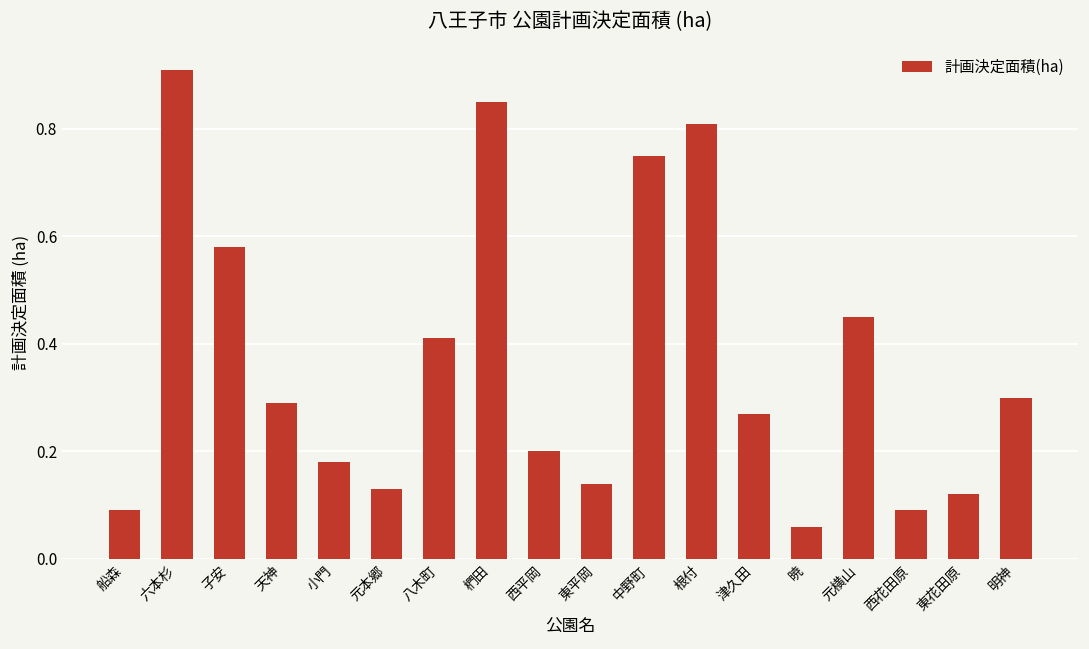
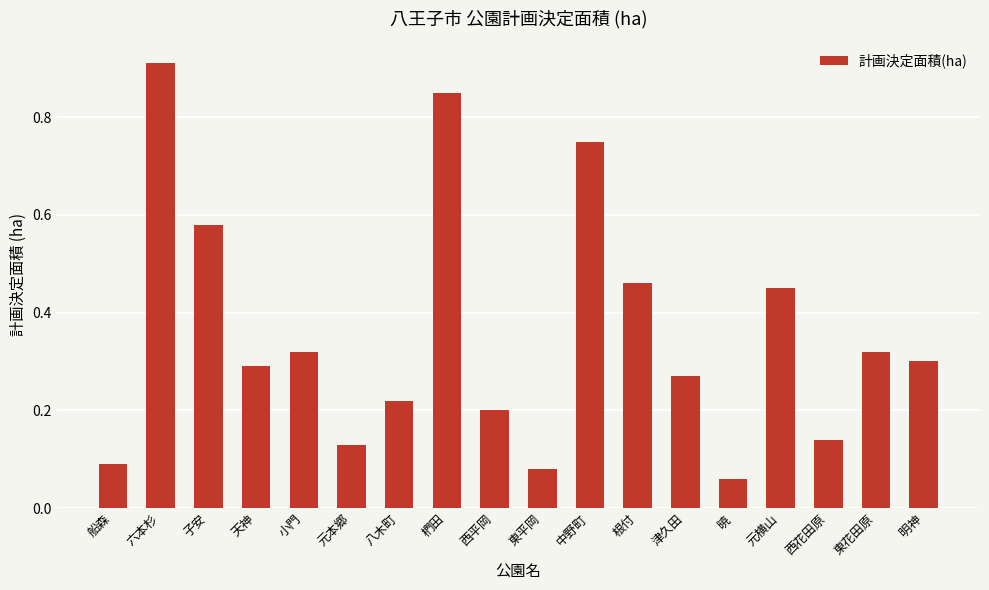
小門: 0.18 -> 0.32
八木町: 0.41 -> 0.22
東平岡: 0.14 -> 0.08
根付: 0.81 -> 0.46
西花田原: 0.09 -> 0.14
東花田原: 0.12 -> 0.32
